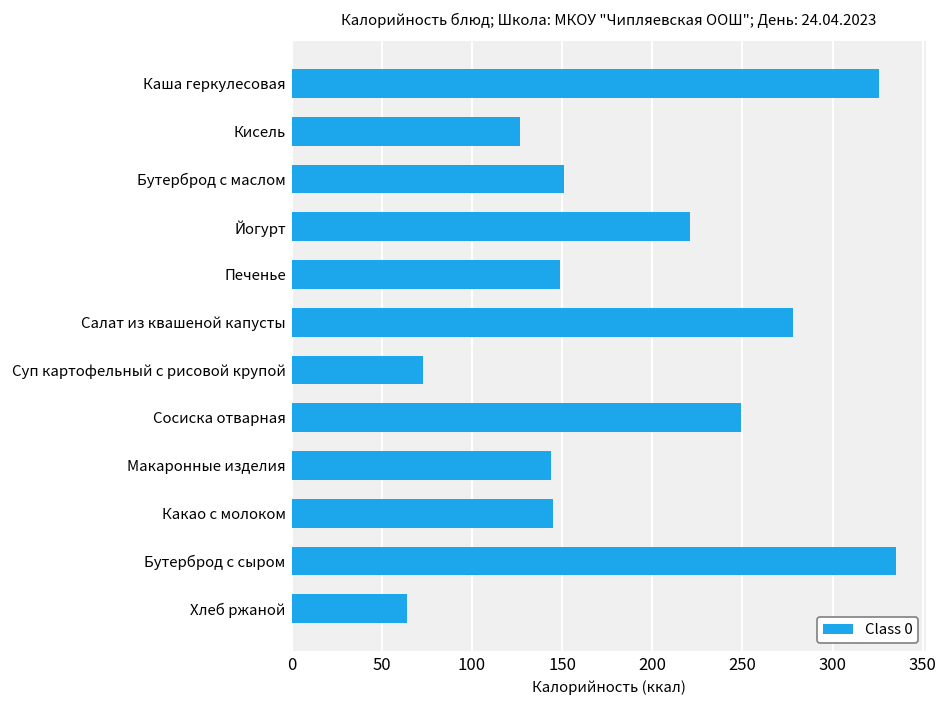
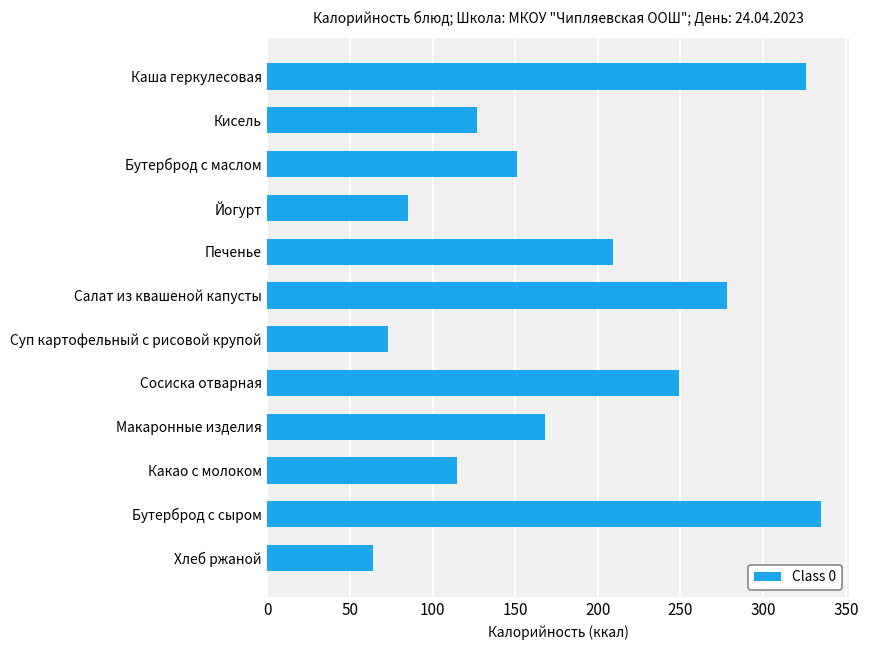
Йогурт: 221 -> 85
Печенье: 149 -> 209
Макаронные изделия: 144 -> 168
Какао с молоком: 145 -> 115
